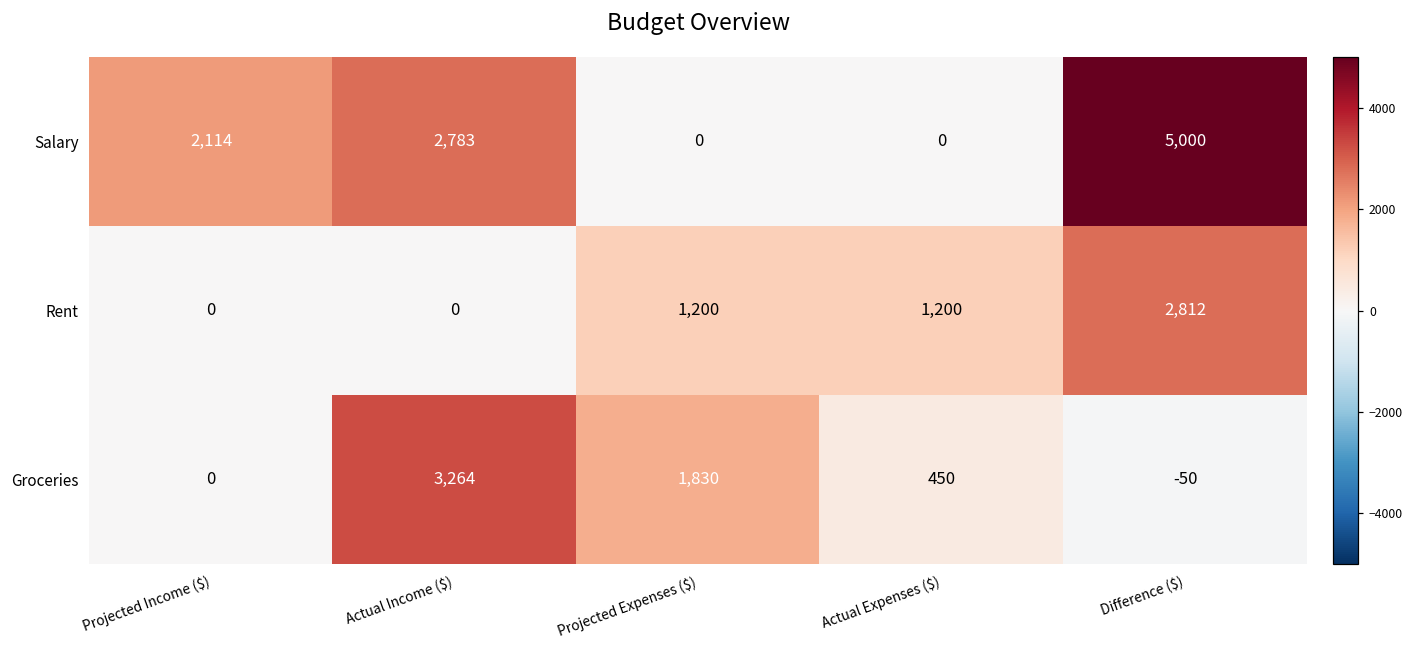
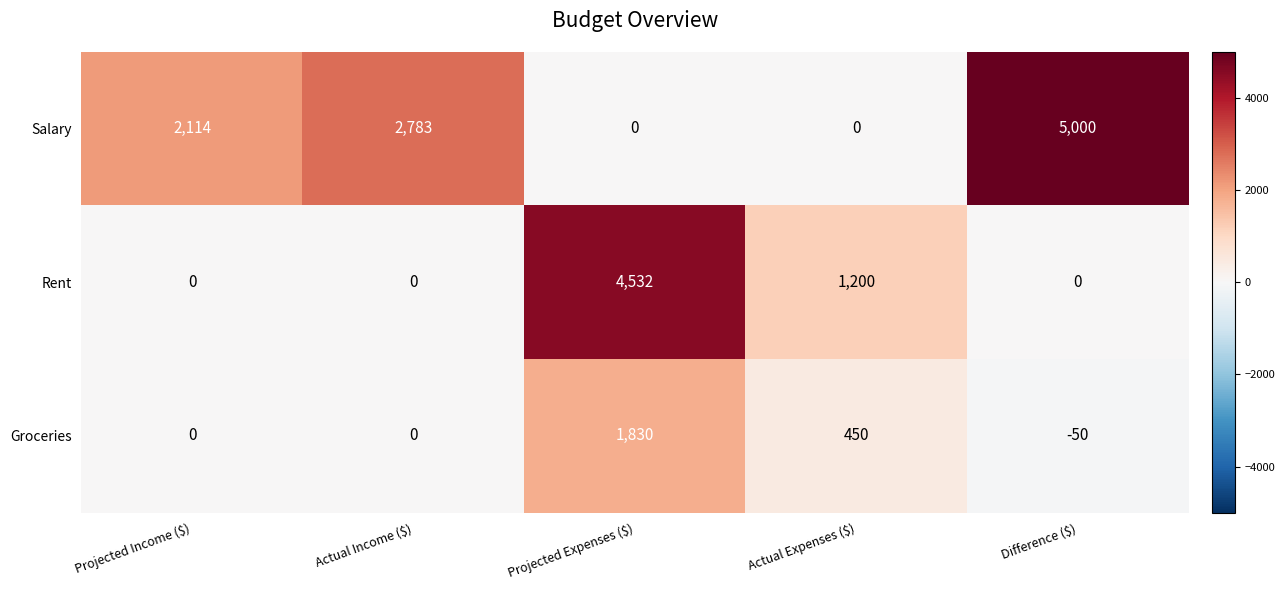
Rent, Projected Expenses ($): 1,200 -> 4,532
Rent, Difference ($): 2,812 -> 0
Groceries, Actual Income ($): 3,264 -> 0
